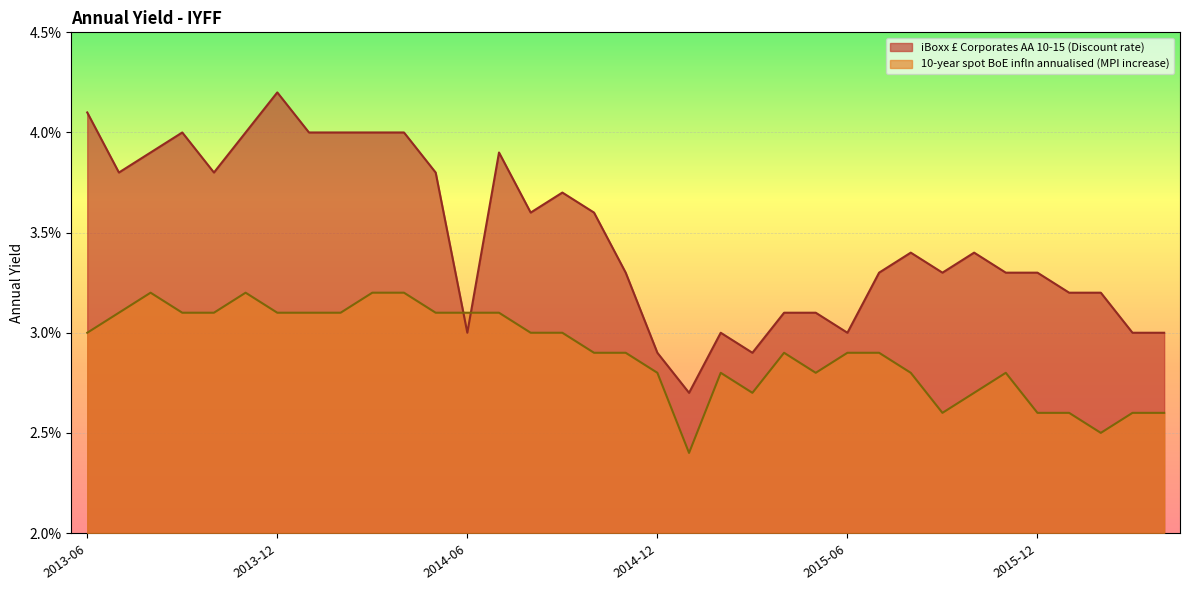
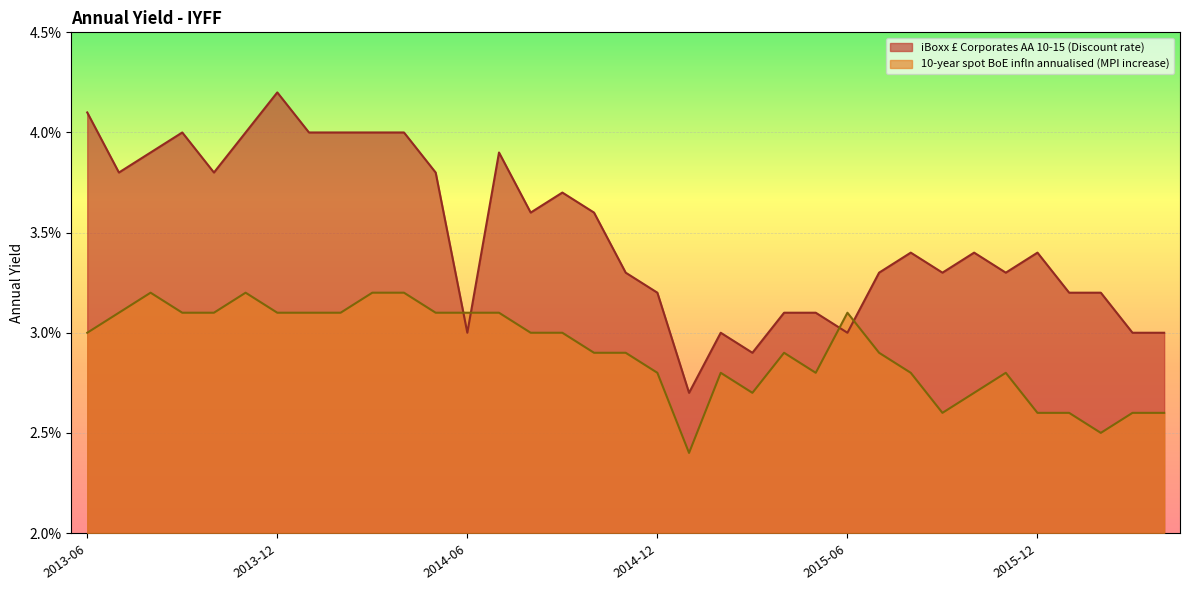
iBoxx £ Corporates AA 10-15 (Discount rate), 2014-12: 2.90% -> 3.20%
10-year spot BoE infln annualised (MPI increase), 2015-06: 2.90% -> 3.10%
iBoxx £ Corporates AA 10-15 (Discount rate), 2015-12: 3.30% -> 3.40%
